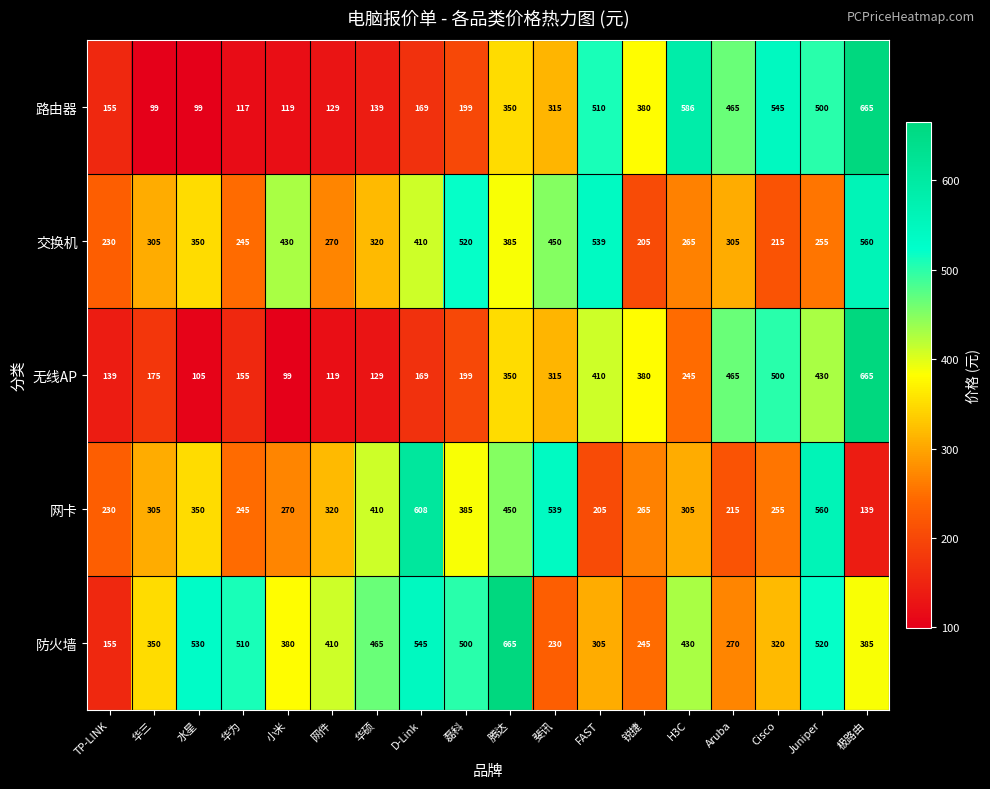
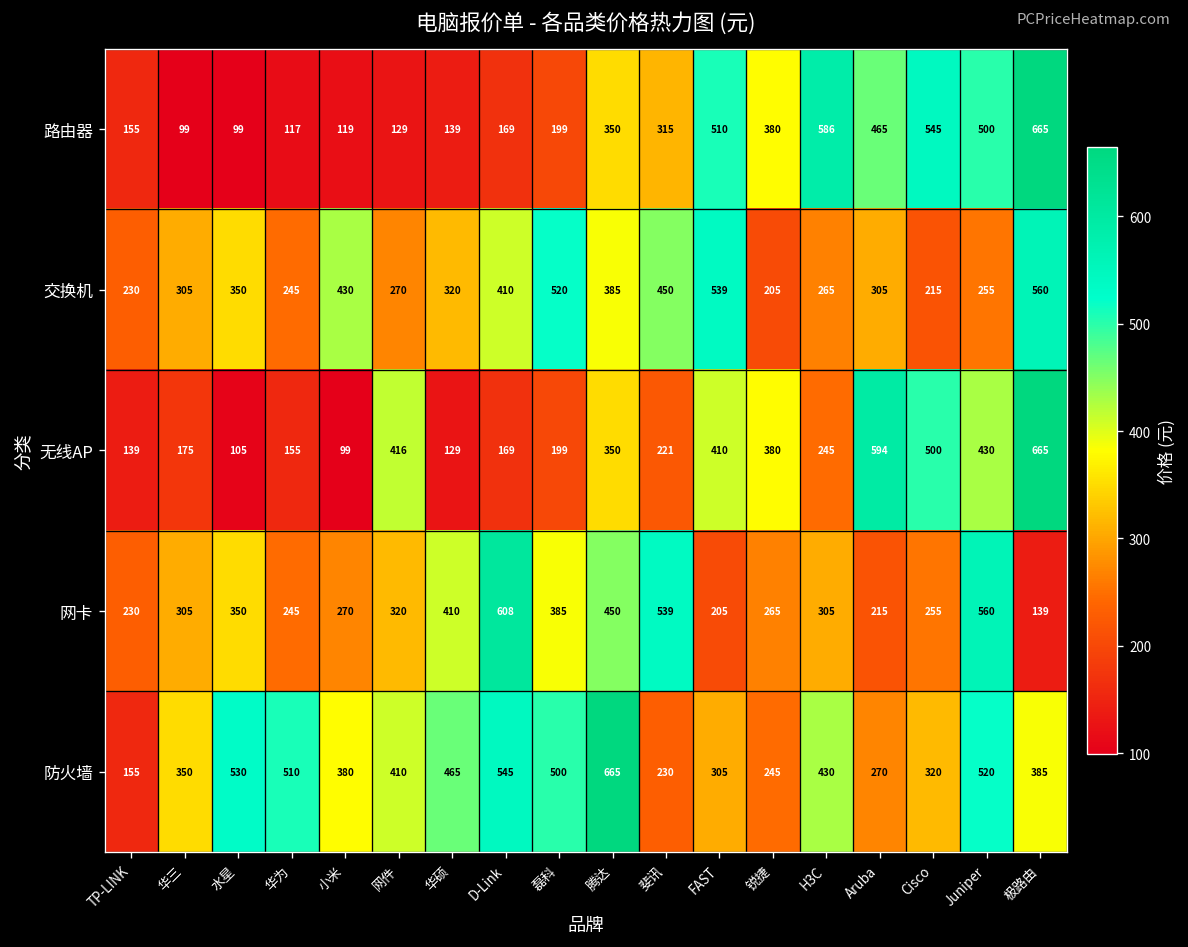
无线AP, 网件: 119 -> 416
无线AP, 斐讯: 315 -> 221
无线AP, Aruba: 465 -> 594
